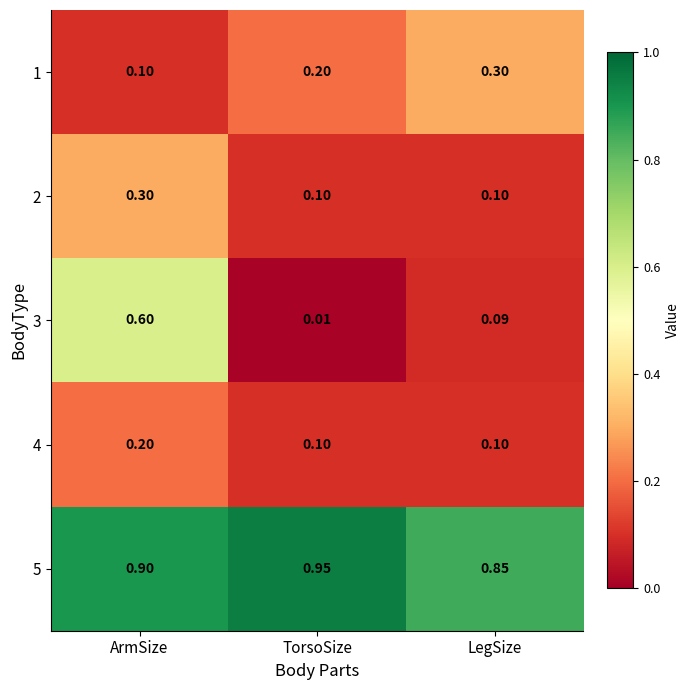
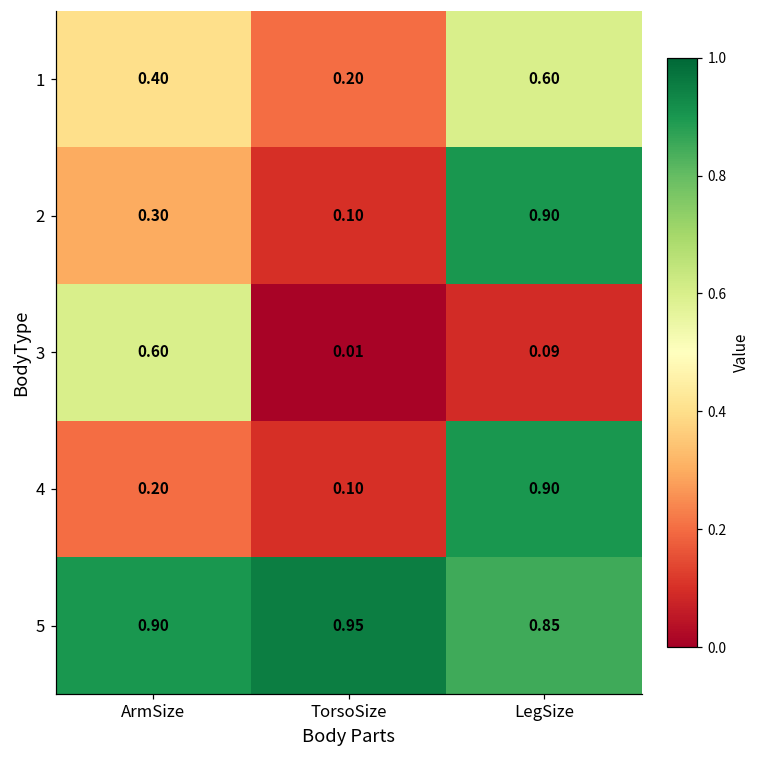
1, ArmSize: 0.10 -> 0.40
1, LegSize: 0.30 -> 0.60
2, LegSize: 0.10 -> 0.90
4, LegSize: 0.10 -> 0.90
